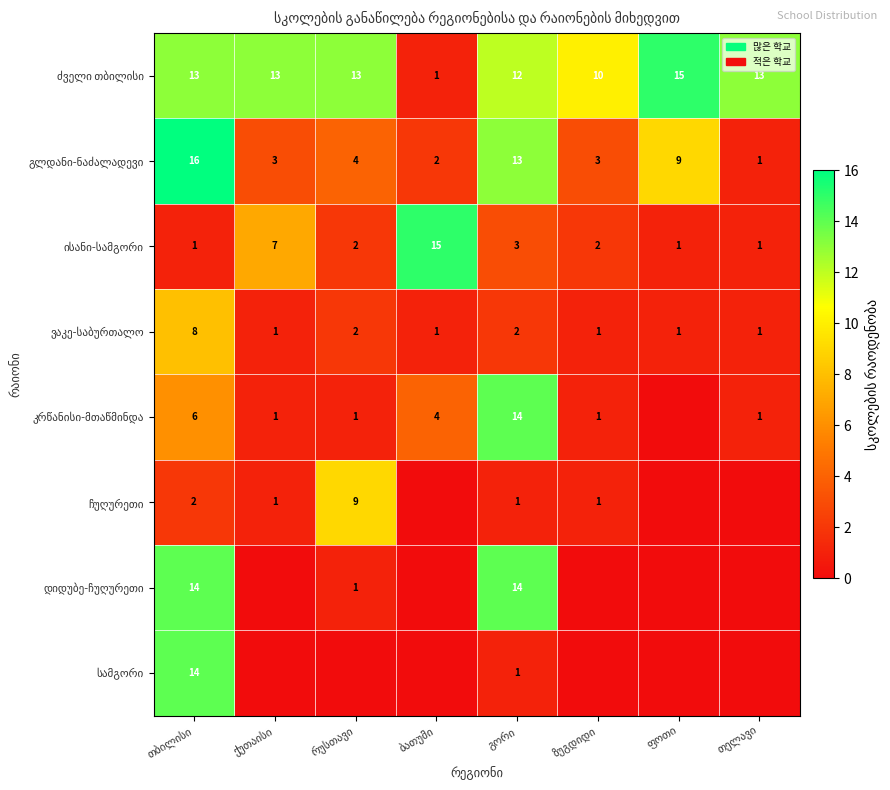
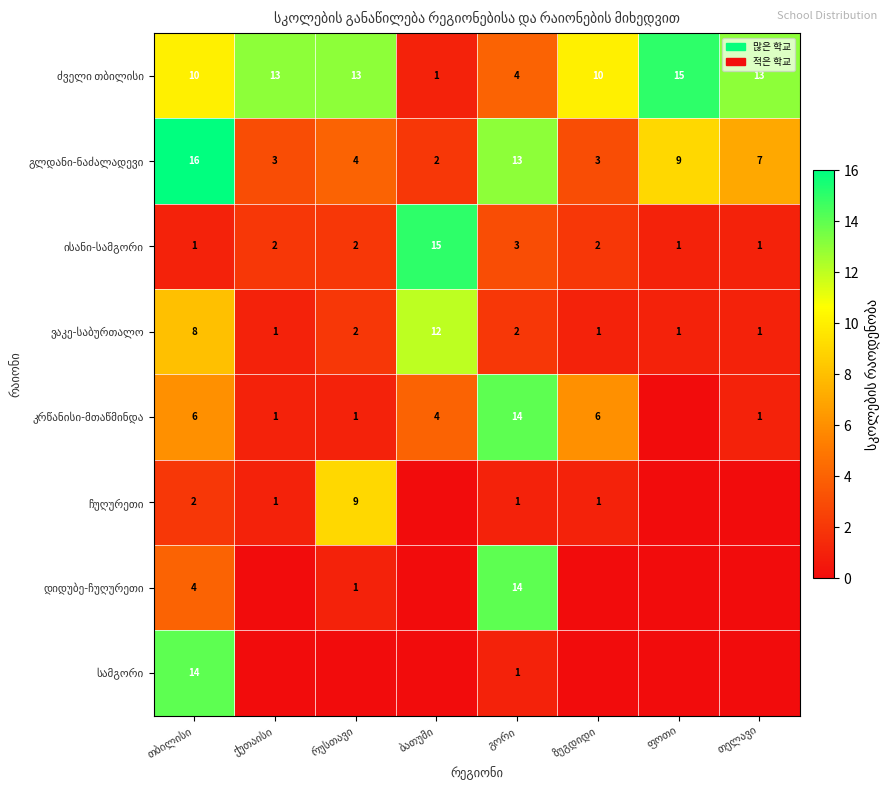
ძველი თბილისი, თბილისი: 13 -> 10
ძველი თბილისი, გორი: 12 -> 4
გლდანი-ნაძალადევი, თელავი: 1 -> 7
ისანი-სამგორი, ქუთაისი: 7 -> 2
ვაკე-საბურთალო, ბათუმი: 1 -> 12
კრწანისი-მთაწმინდა, ზუგდიდი: 1 -> 6
დიდუბე-ჩუღურეთი, თბილისი: 14 -> 4
